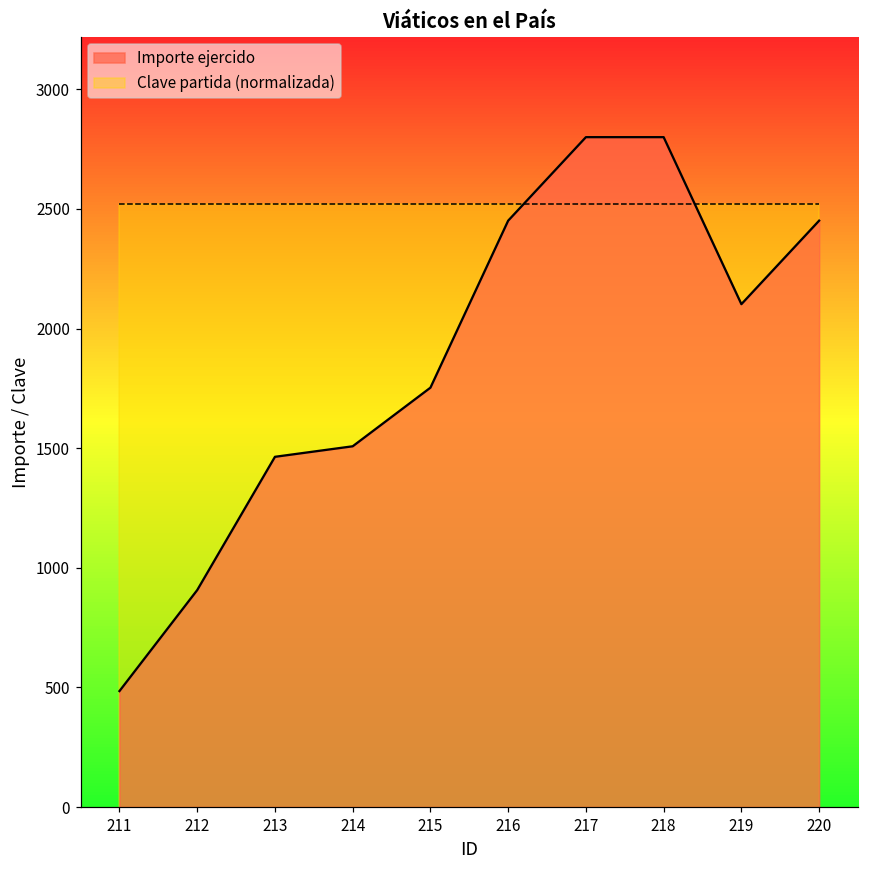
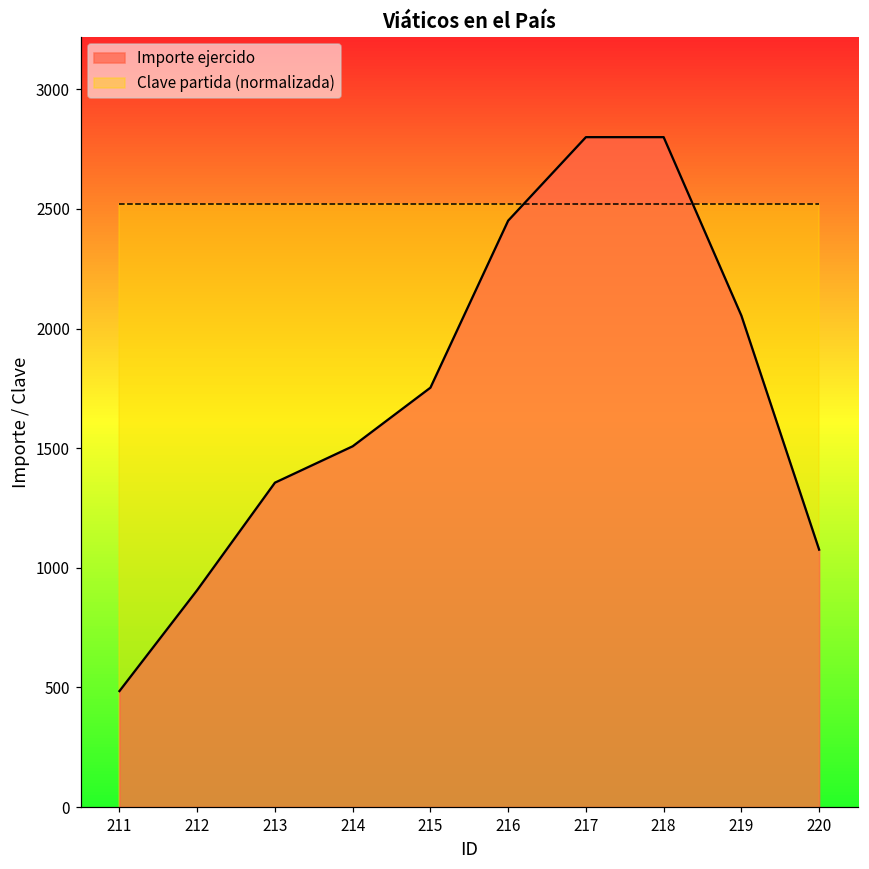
Importe ejercido, 213: 1460 -> 1360
Importe ejercido, 219: 2100 -> 2050
Importe ejercido, 220: 2450 -> 1080
